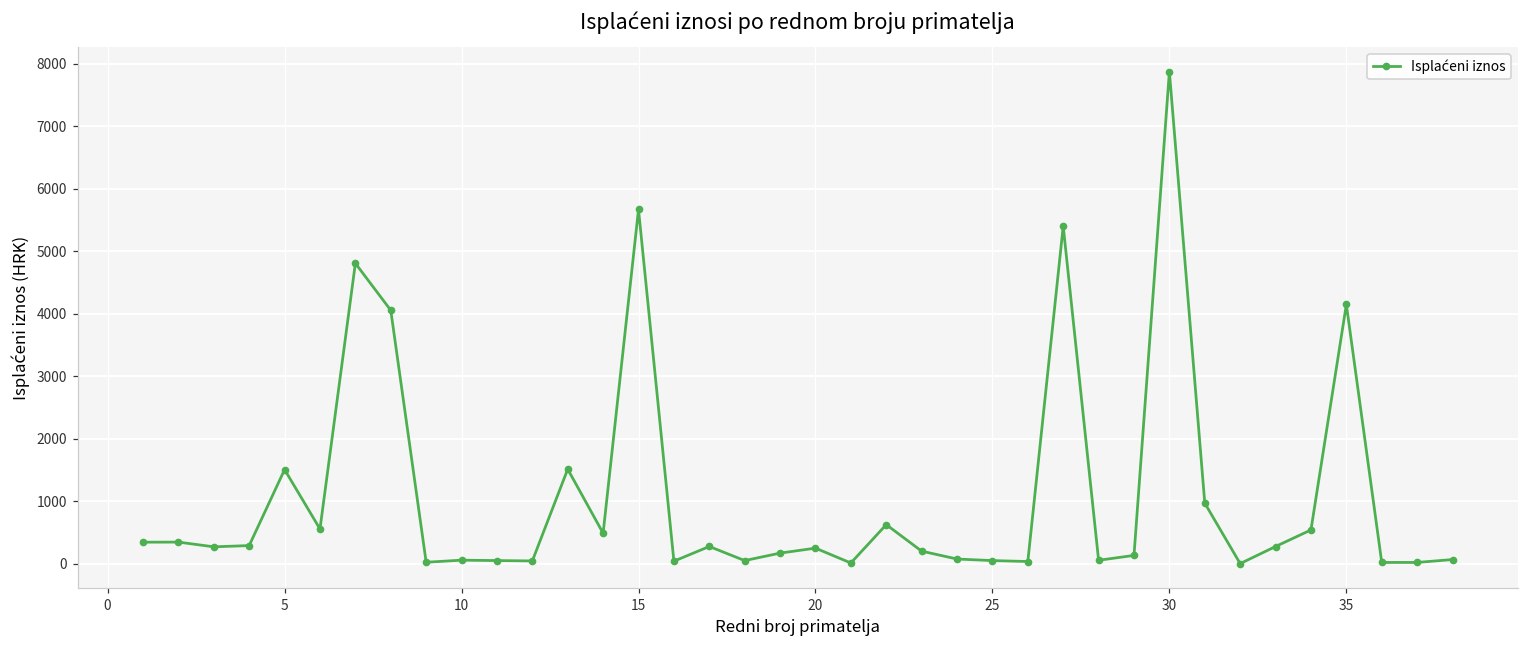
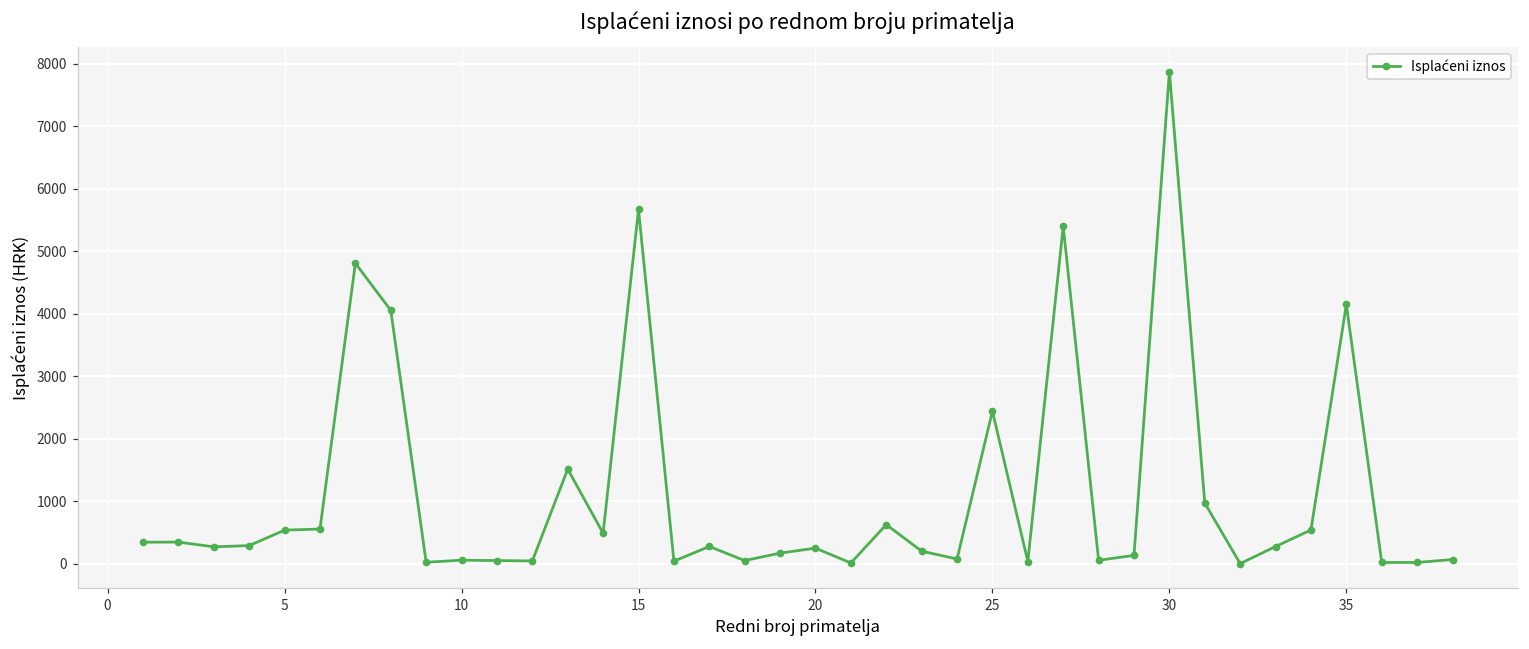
5: 1500 -> 500
25: 0 -> 2400
